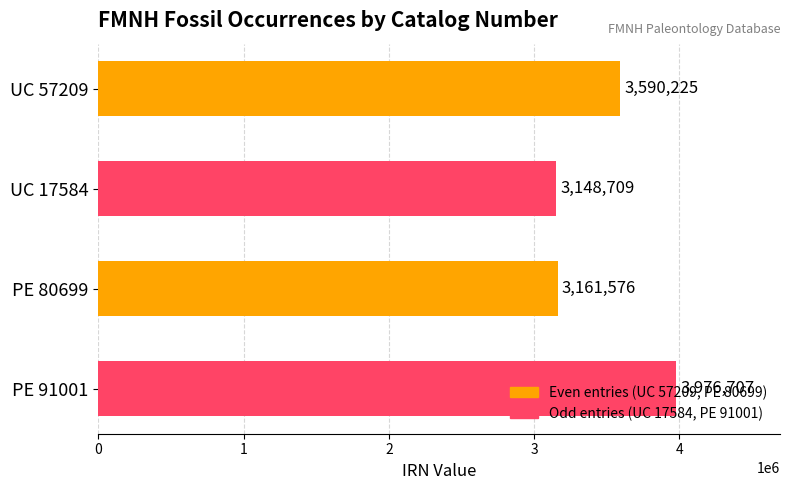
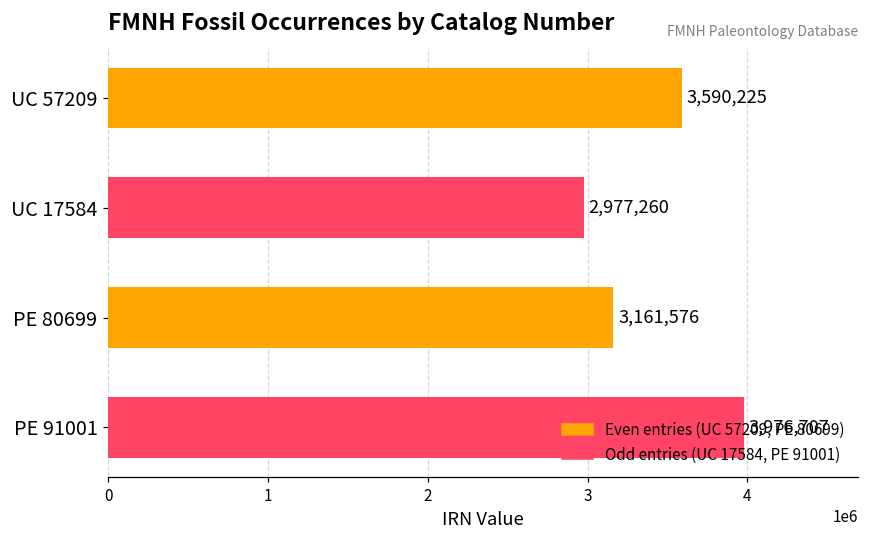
UC 17584: 3,148,709 -> 2,977,260
